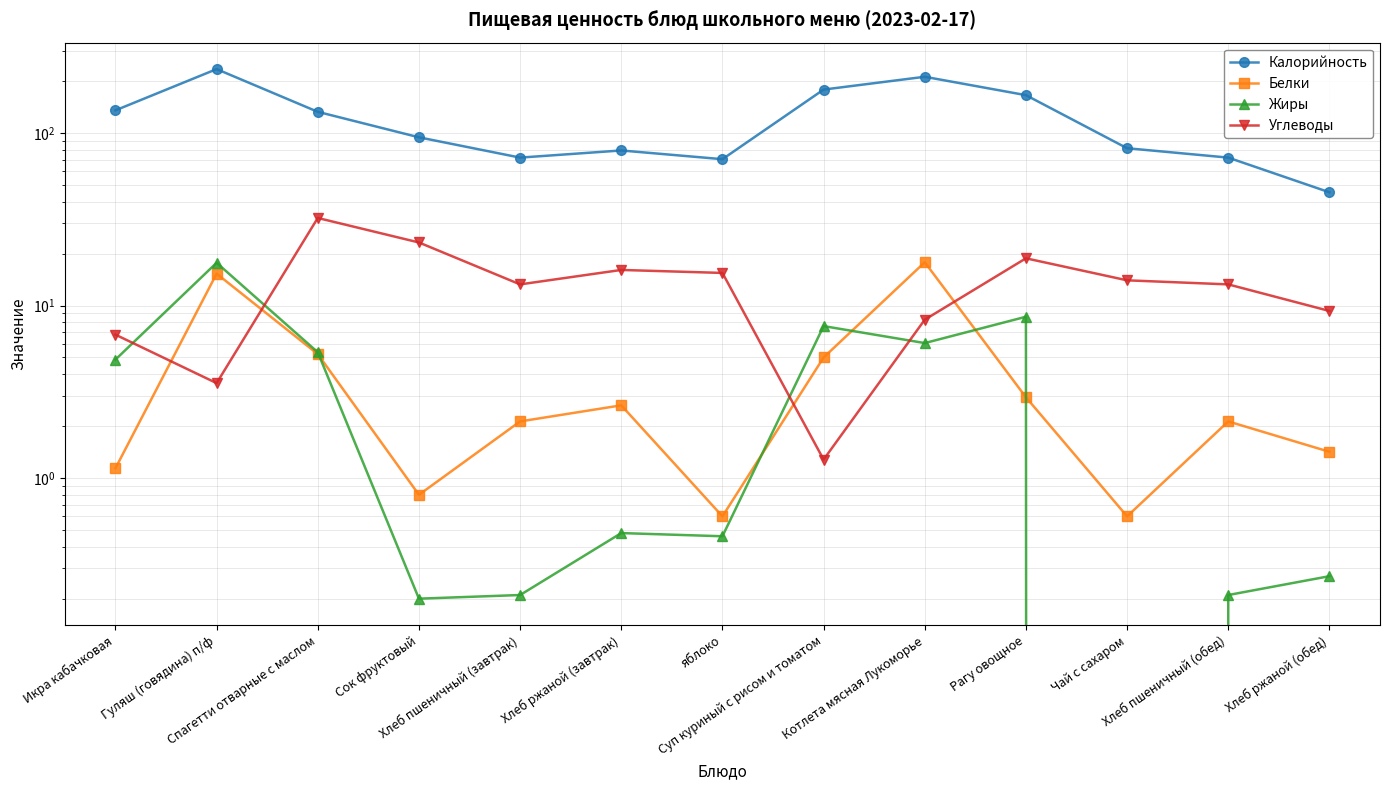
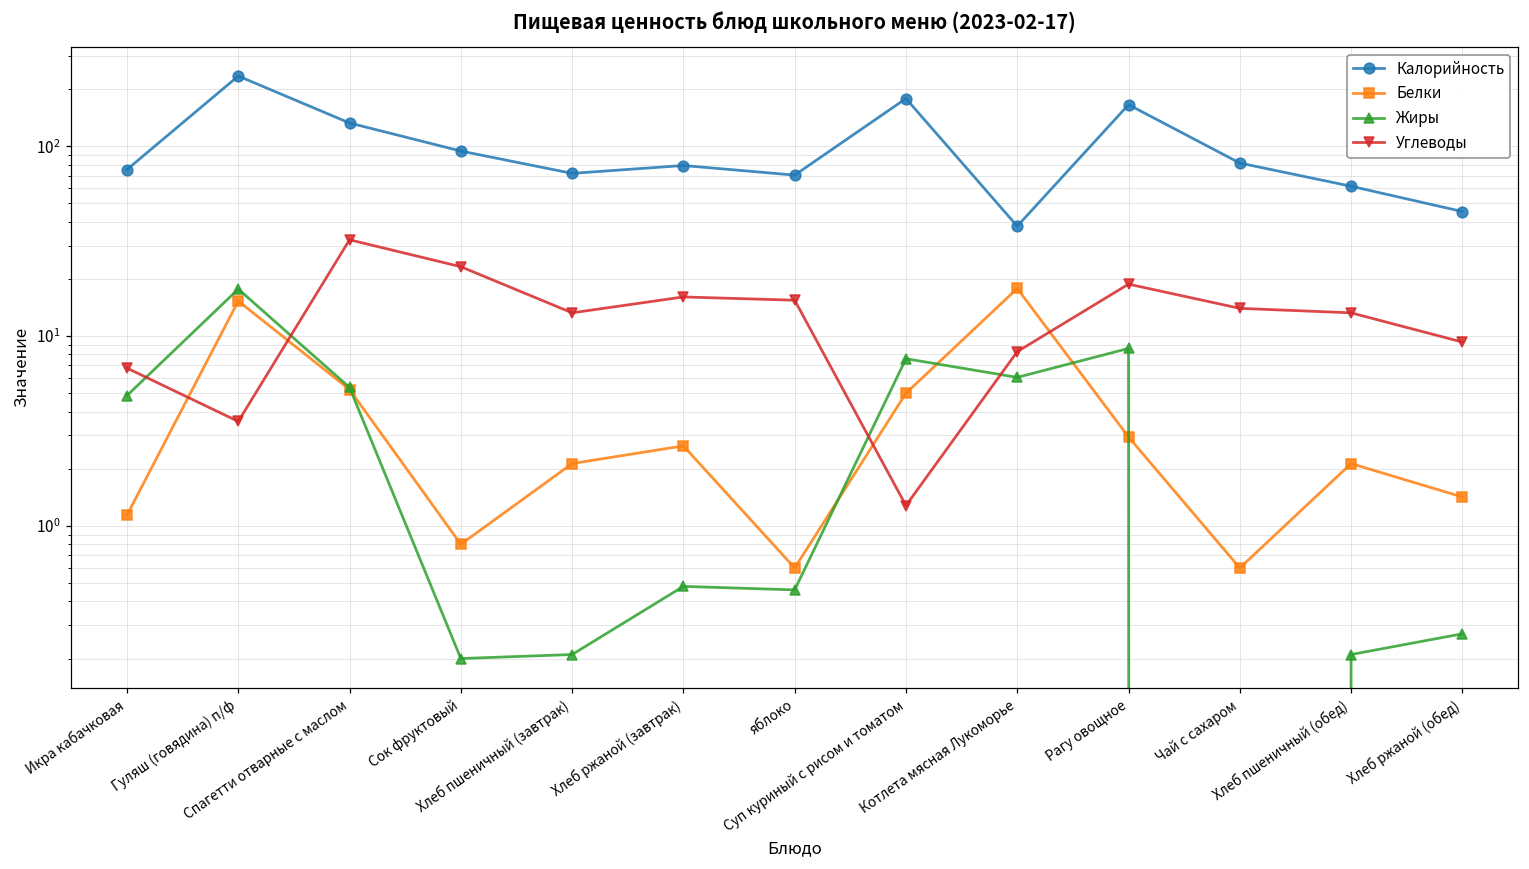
Калорийность, Икра кабачковая: 140 -> 80
Калорийность, Котлета мясная Лукоморье: 210 -> 38
Калорийность, Хлеб пшеничный (обед): 72 -> 62
